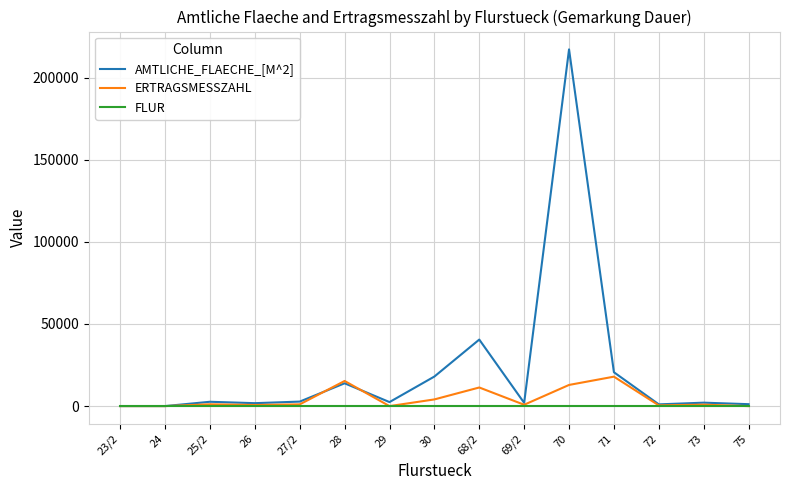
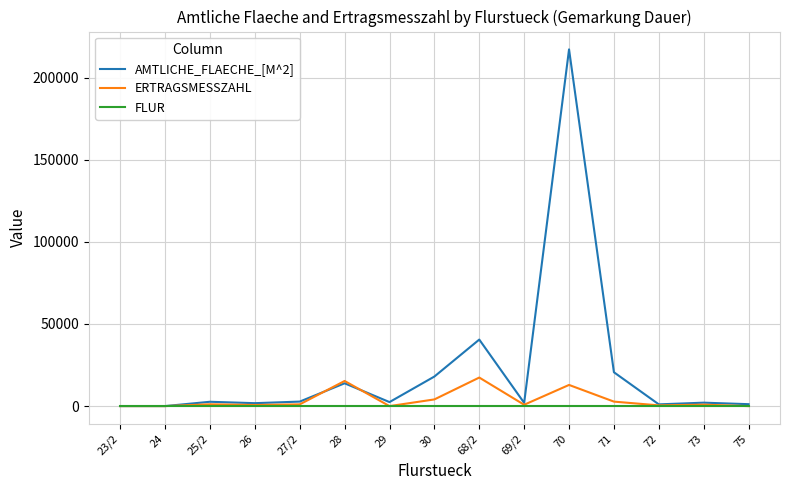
ERTRAGSMESSZAHL, 68/2: 11000 -> 17000
ERTRAGSMESSZAHL, 71: 18000 -> 3000
